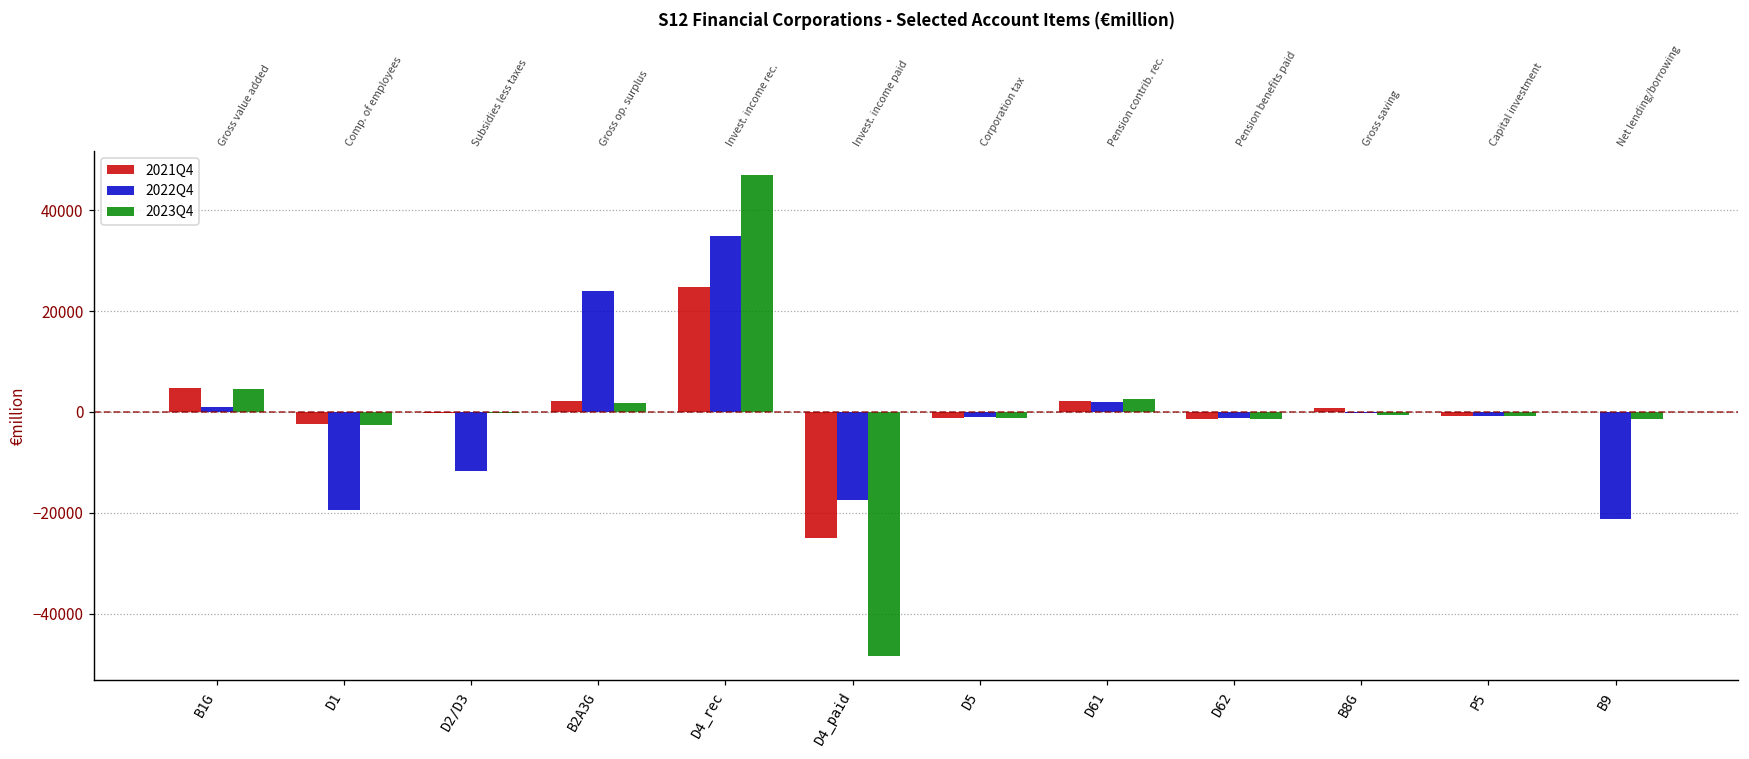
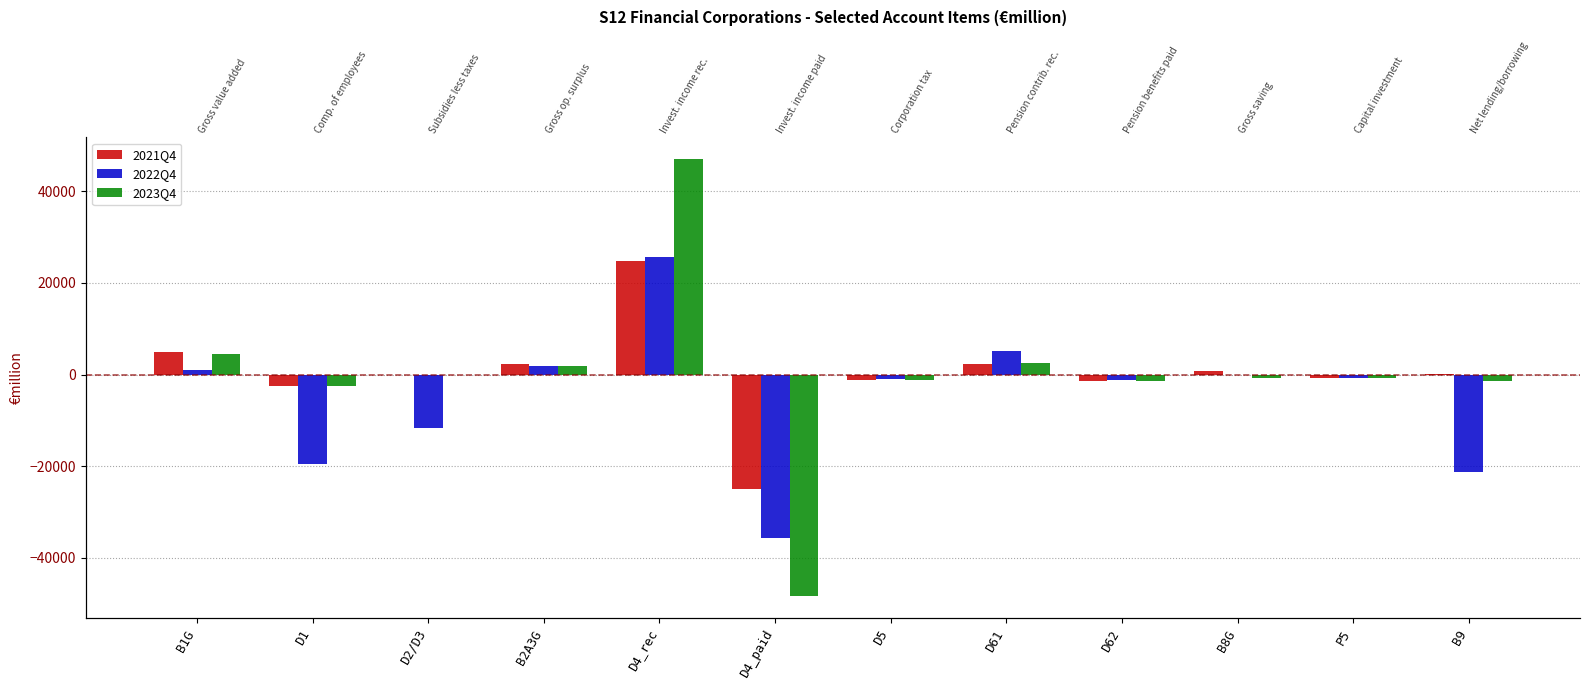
2022Q4, B2A3G: 24000 -> 2000
2022Q4, D4_rec: 35000 -> 26000
2022Q4, D4_paid: -18000 -> -36000
2022Q4, D61: 2000 -> 5000
